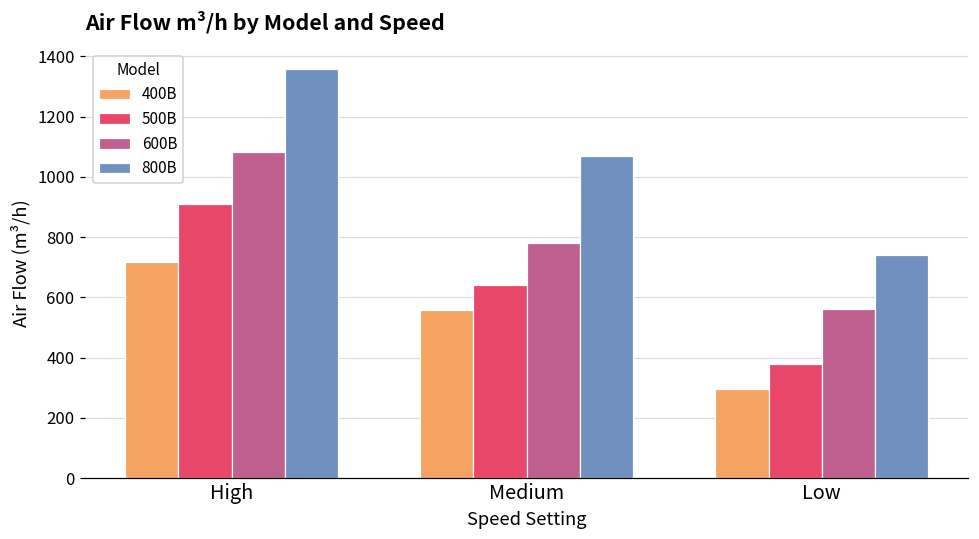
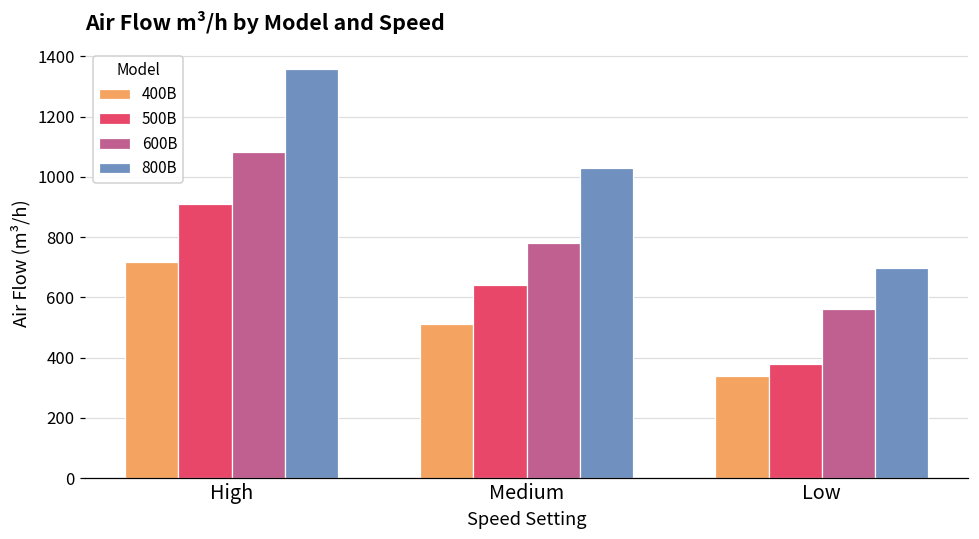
400B, Medium: 560 -> 510
800B, Medium: 1070 -> 1030
400B, Low: 300 -> 340
800B, Low: 740 -> 700
